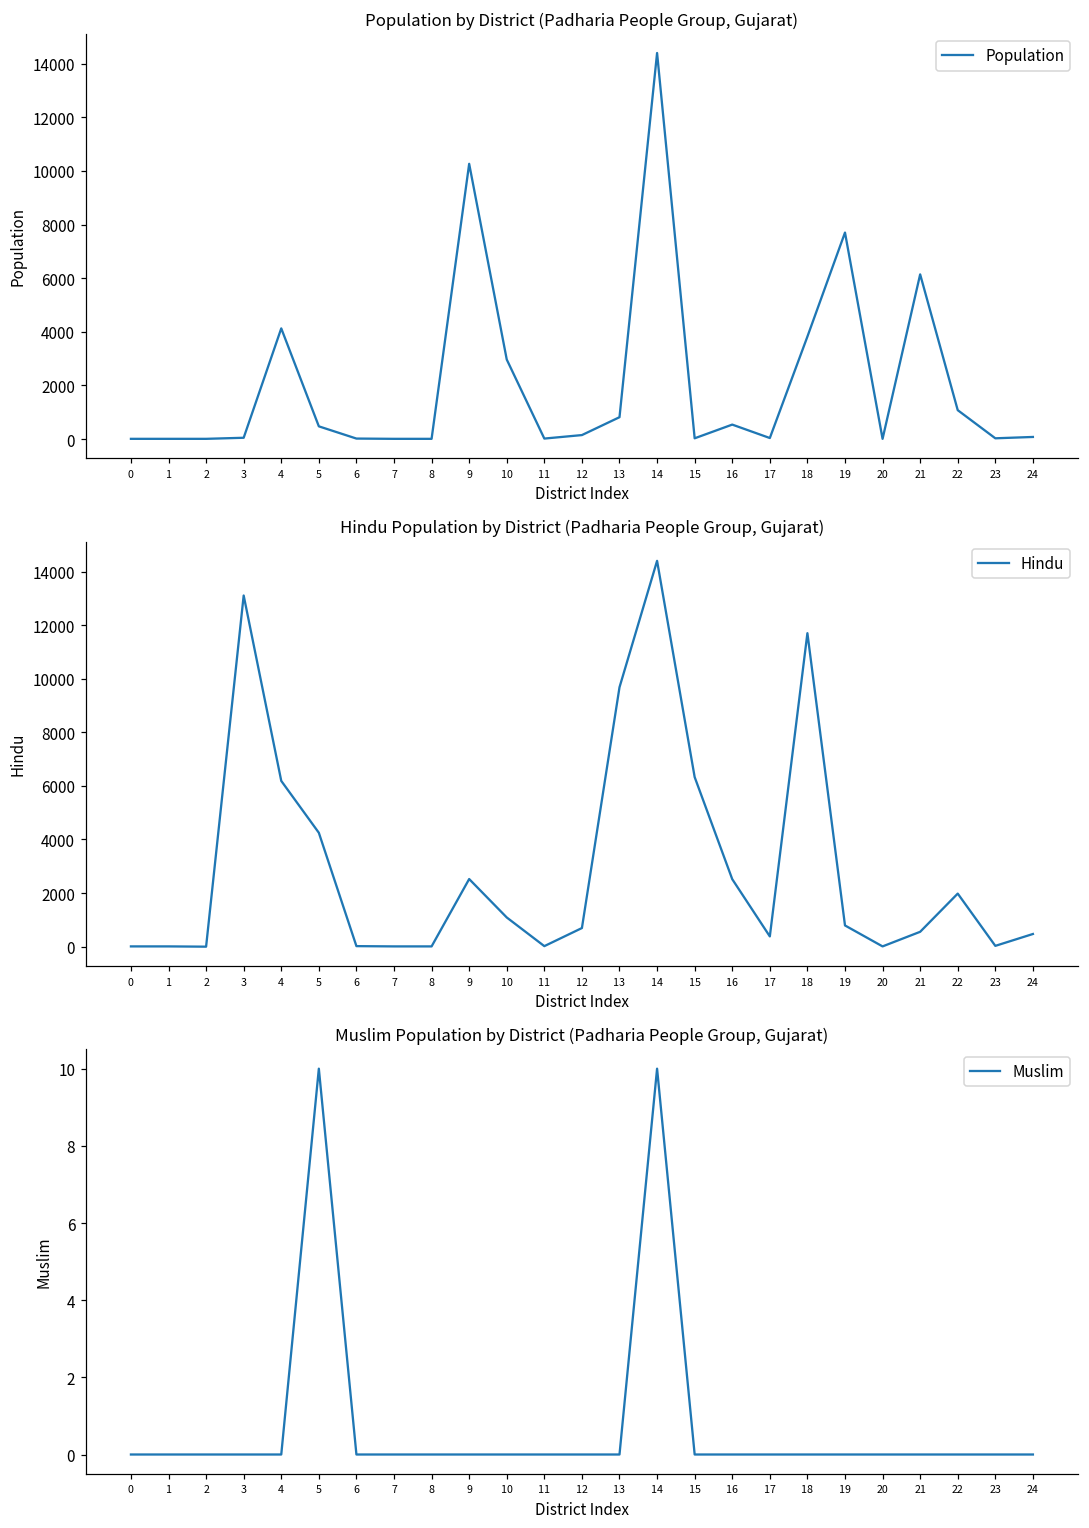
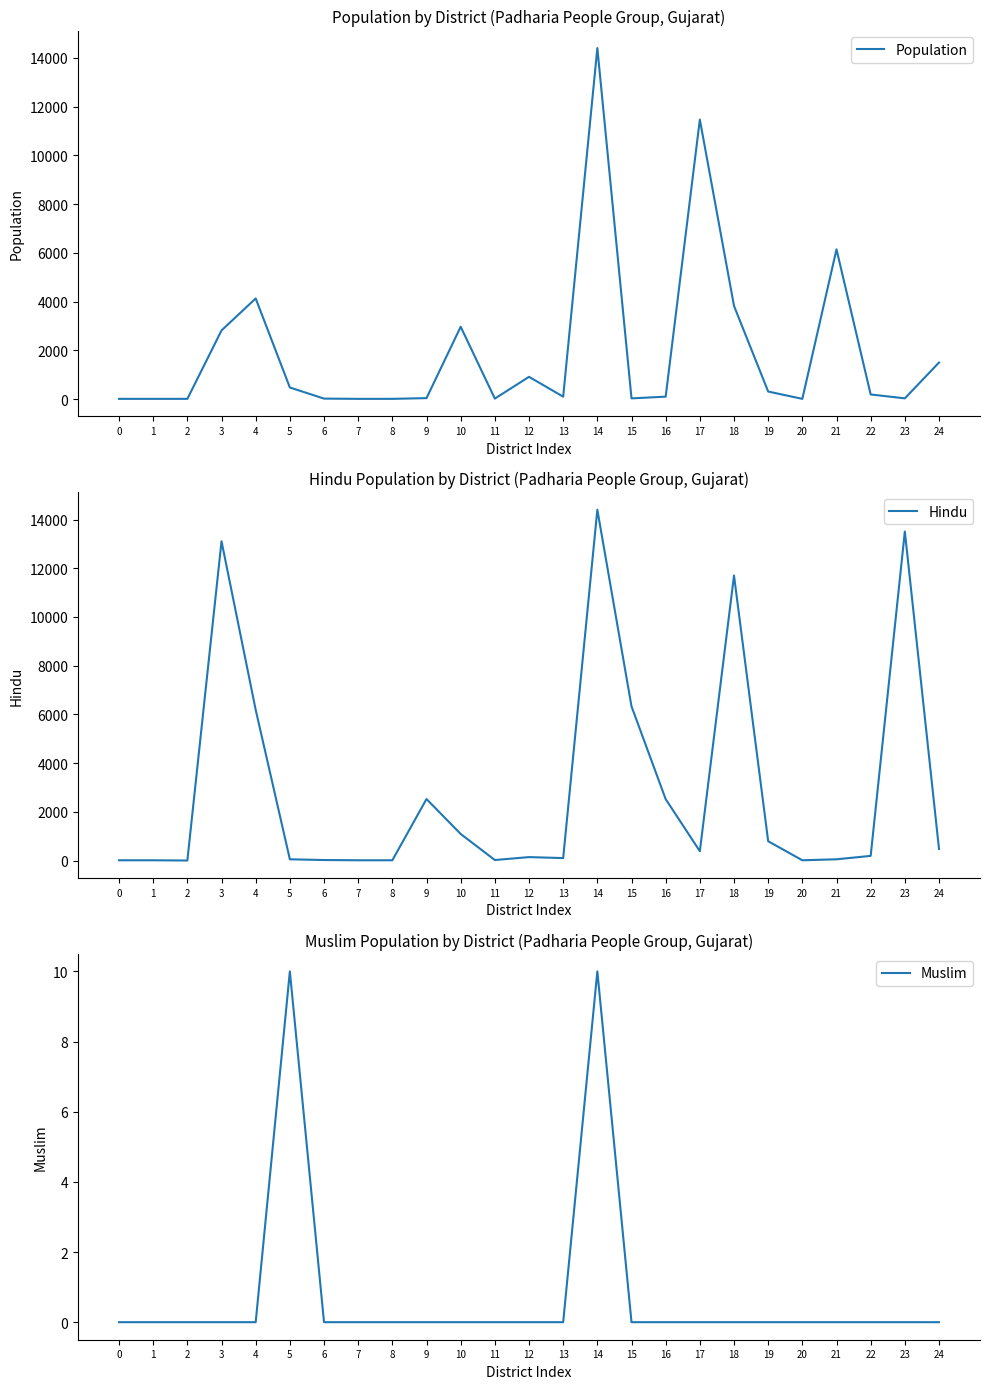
Population by District (Padharia People Group, Gujarat), 3: 100 -> 2800
Population by District (Padharia People Group, Gujarat), 9: 10300 -> 0
Population by District (Padharia People Group, Gujarat), 12: 200 -> 900
Population by District (Padharia People Group, Gujarat), 13: 800 -> 100
Population by District (Padharia People Group, Gujarat), 16: 500 -> 100
Population by District (Padharia People Group, Gujarat), 17: 0 -> 11500
Population by District (Padharia People Group, Gujarat), 19: 7700 -> 300
Population by District (Padharia People Group, Gujarat), 22: 1100 -> 200
Population by District (Padharia People Group, Gujarat), 24: 100 -> 1500
Hindu Population by District (Padharia People Group, Gujarat), 5: 4300 -> 100
Hindu Population by District (Padharia People Group, Gujarat), 12: 700 -> 100
Hindu Population by District (Padharia People Group, Gujarat), 13: 9700 -> 100
Hindu Population by District (Padharia People Group, Gujarat), 21: 600 -> 100
Hindu Population by District (Padharia People Group, Gujarat), 22: 2000 -> 200
Hindu Population by District (Padharia People Group, Gujarat), 23: 0 -> 13500
